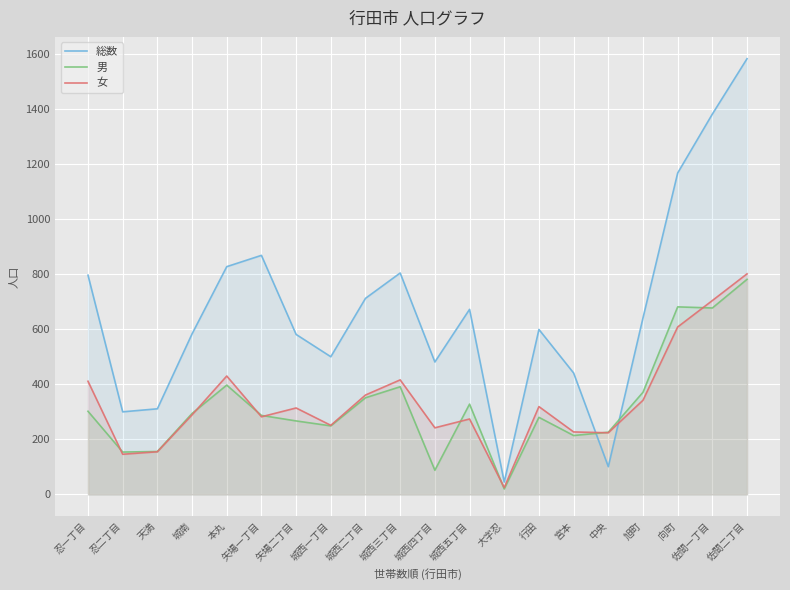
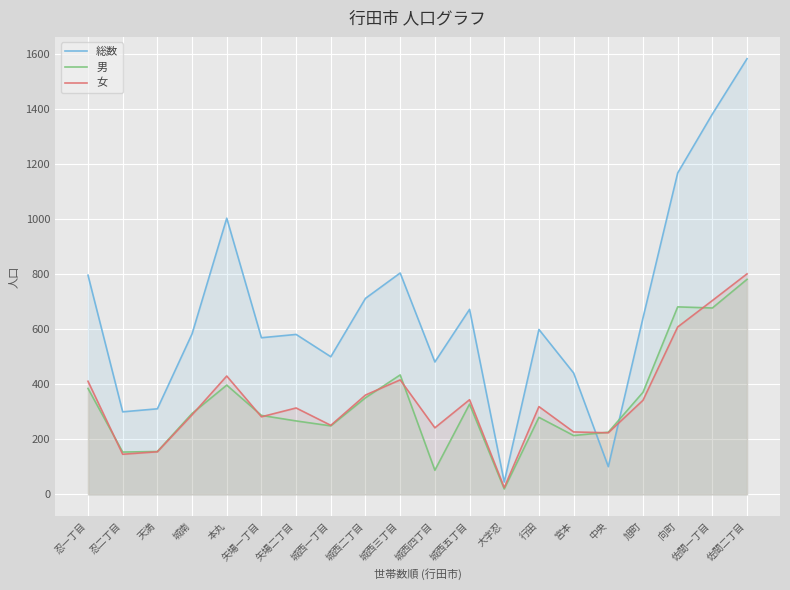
男, 忍一丁目: 300 -> 390
総数, 本丸: 830 -> 1000
総数, 矢場一丁目: 870 -> 570
男, 城西三丁目: 390 -> 430
女, 城西五丁目: 270 -> 340
